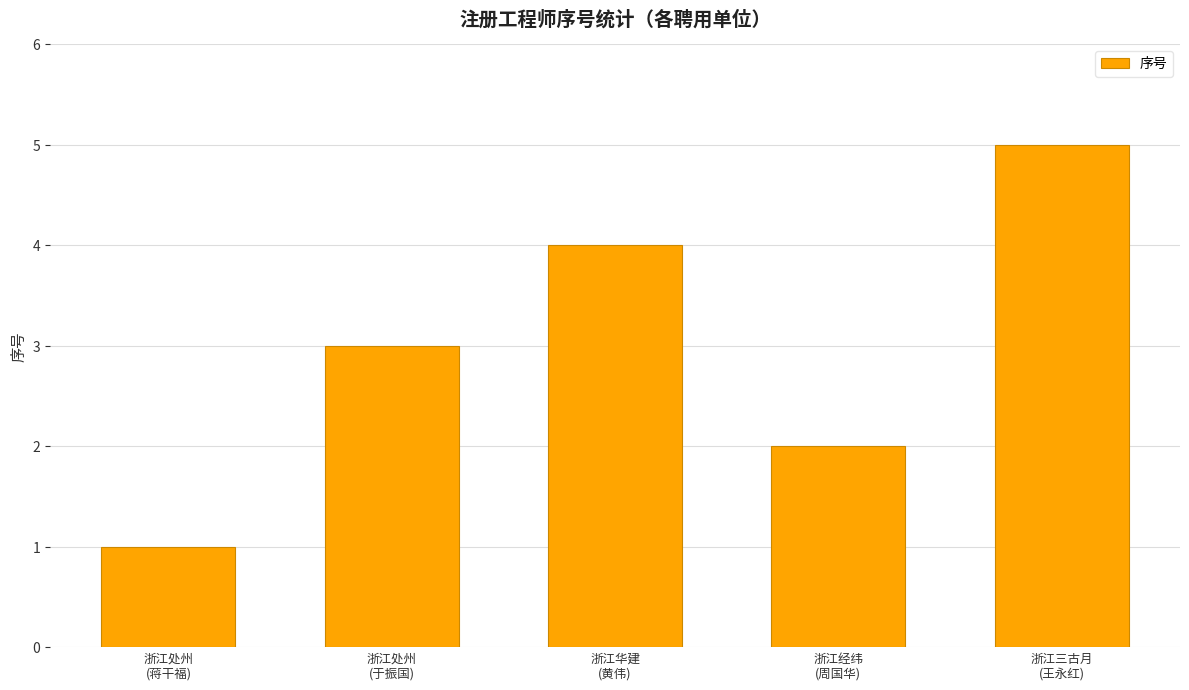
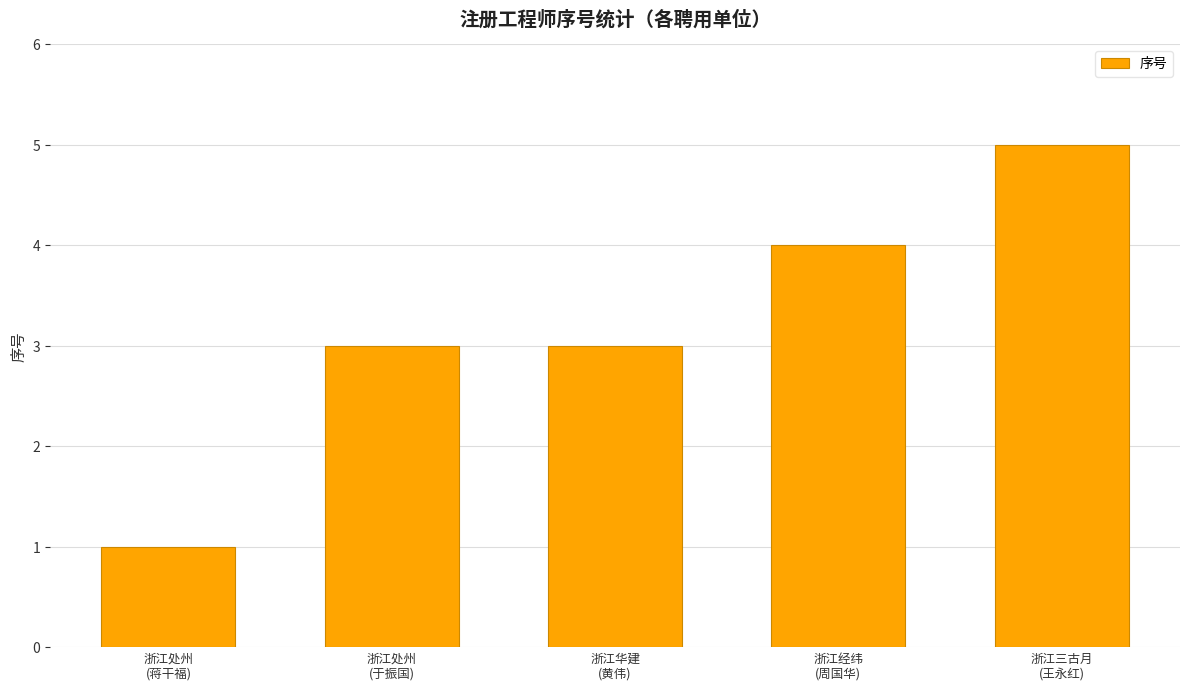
浙江华建 (黄伟): 4 -> 3
浙江经纬 (周国华): 2 -> 4
